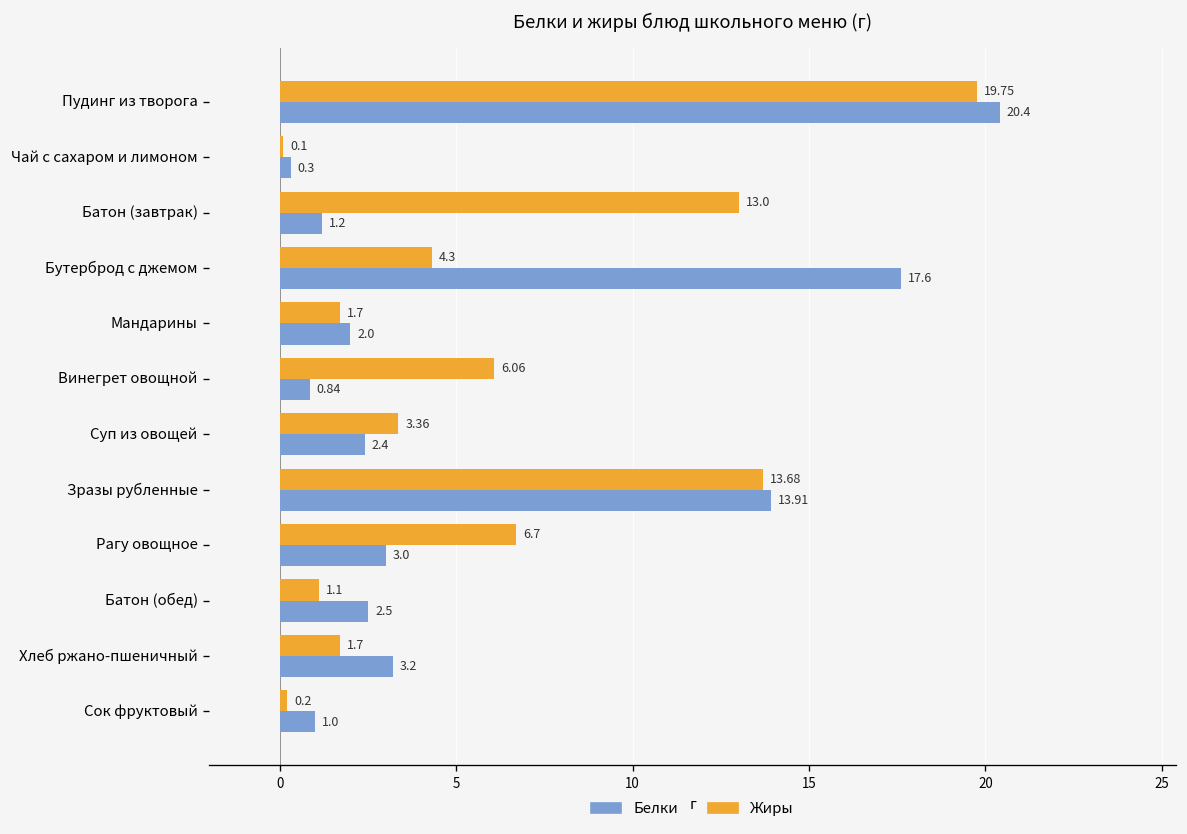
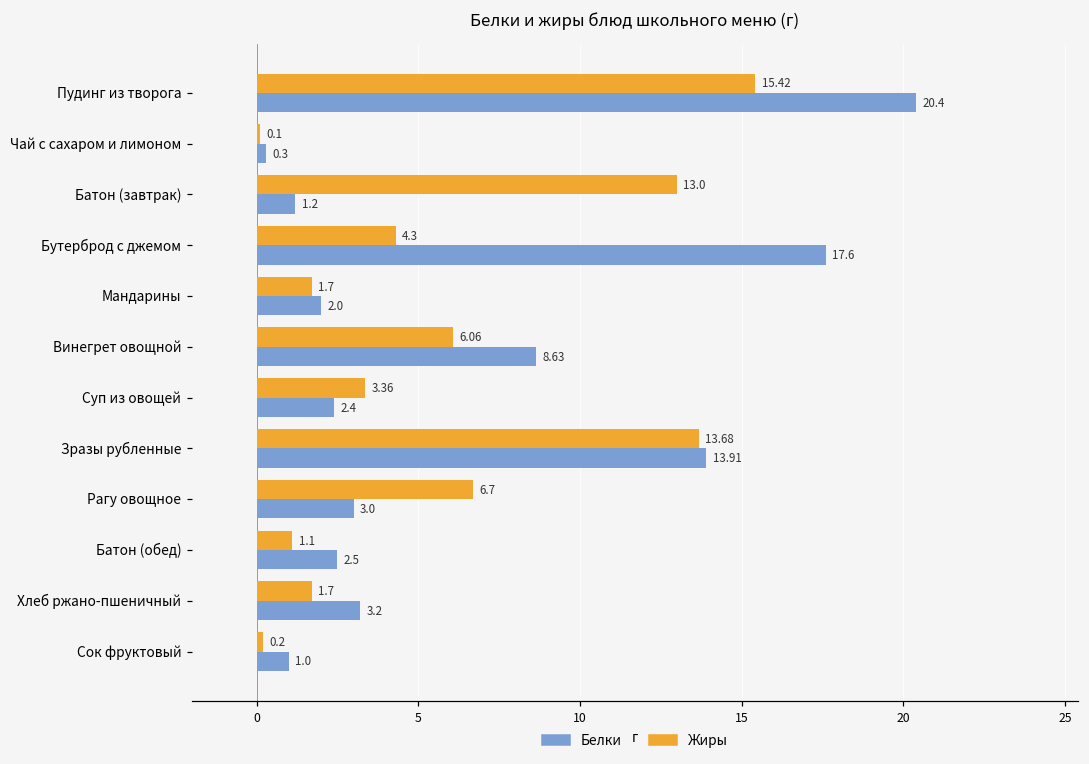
Жиры, Пудинг из творога: 19.75 -> 15.42
Белки, Винегрет овощной: 0.84 -> 8.63
